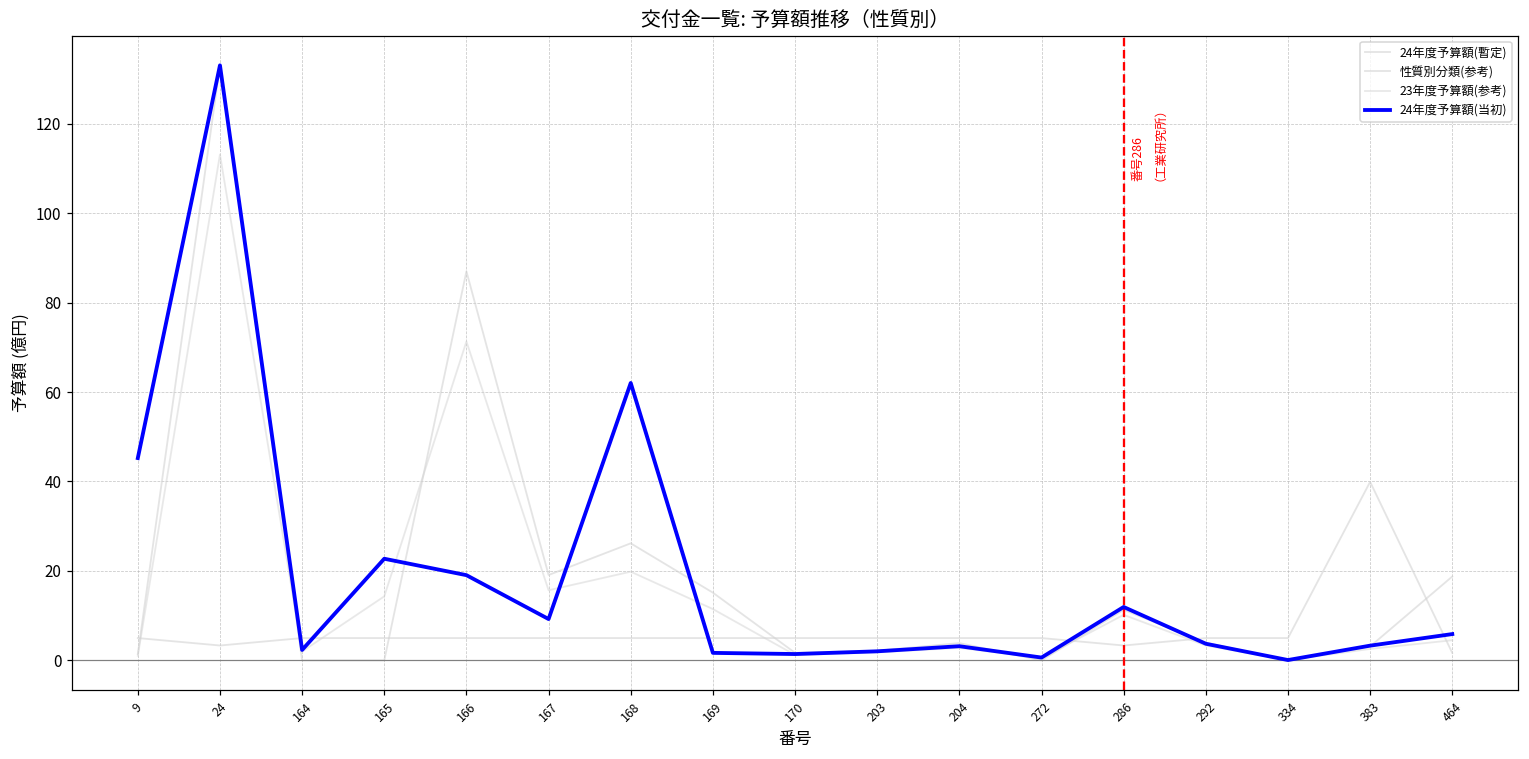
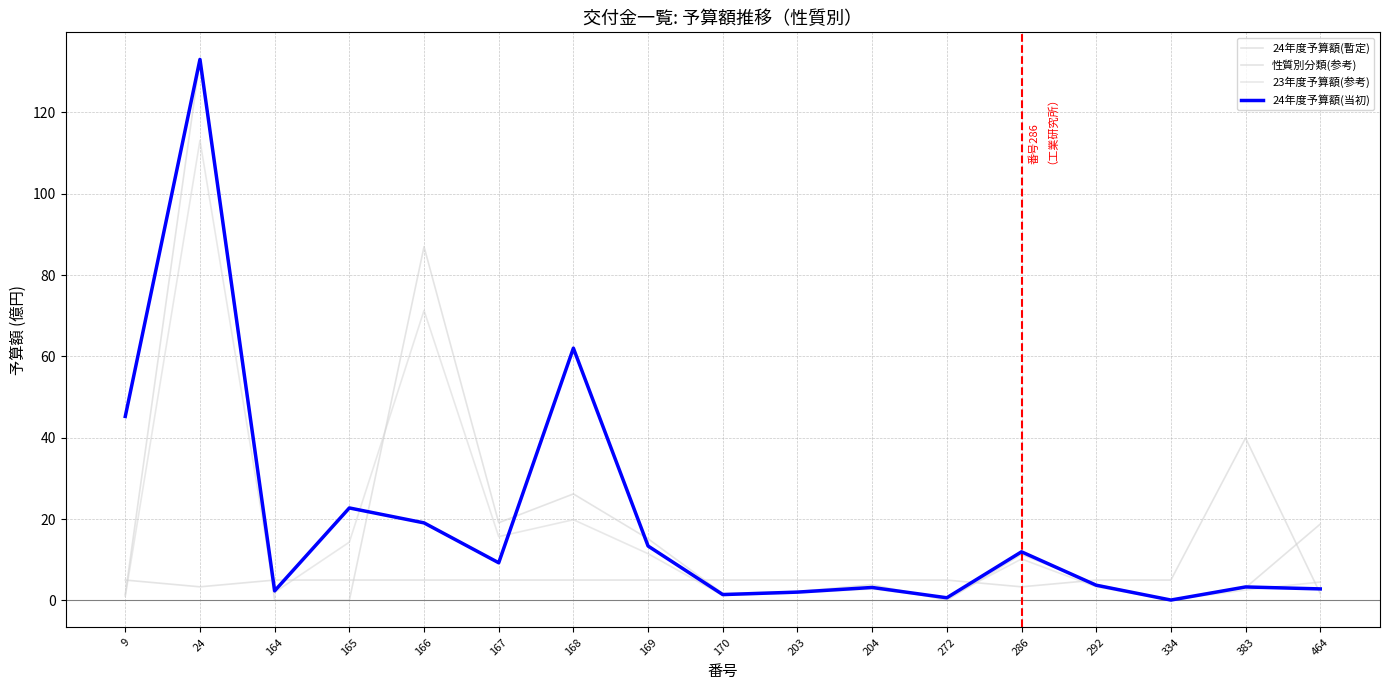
24年度予算額(当初), 169: 2 -> 13
24年度予算額(当初), 464: 6 -> 3
